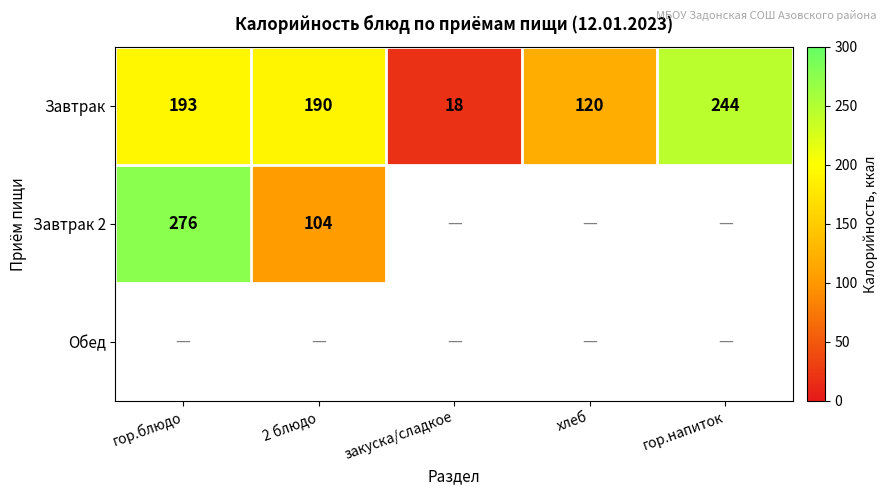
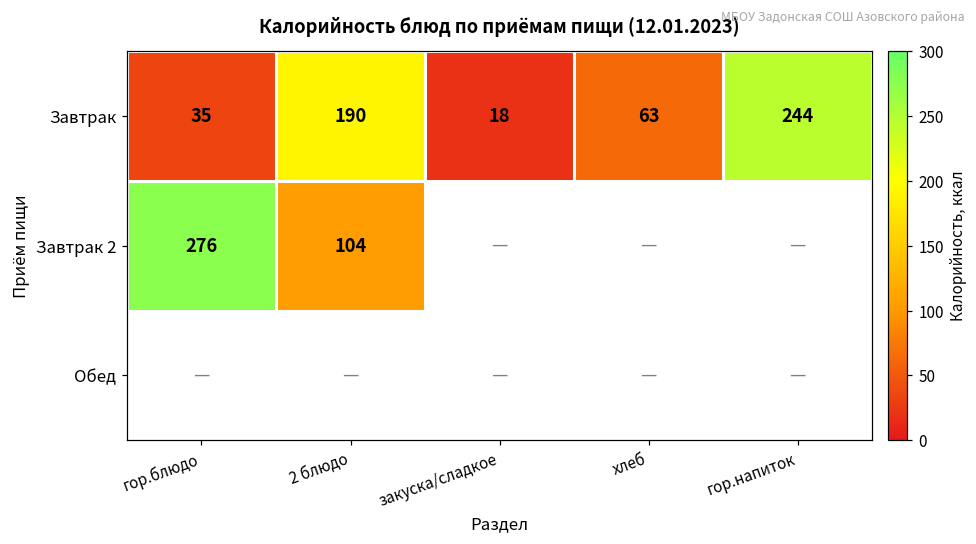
Завтрак, гор.блюдо: 193 -> 35
Завтрак, хлеб: 120 -> 63
